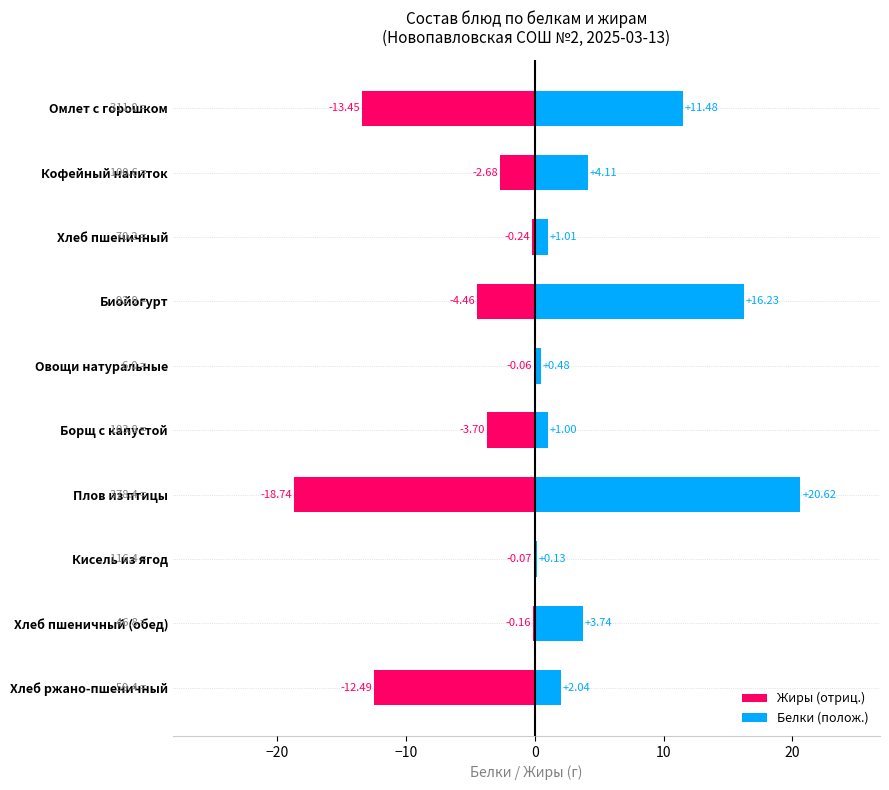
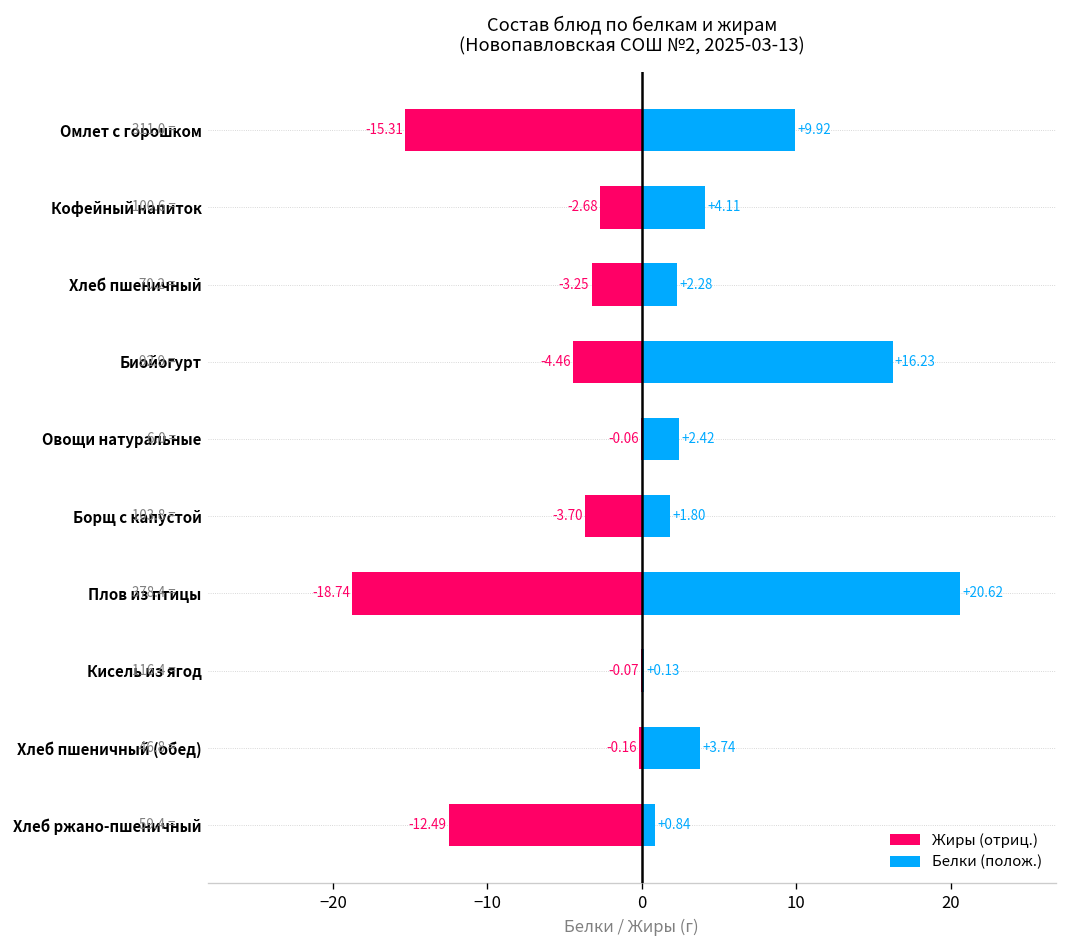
Жиры (отриц.), Омлет с горошком: -13.45 -> -15.31
Белки (полож.), Омлет с горошком: +11.48 -> +9.92
Жиры (отриц.), Хлеб пшеничный: -0.24 -> -3.25
Белки (полож.), Хлеб пшеничный: +1.01 -> +2.28
Белки (полож.), Овощи натуральные: +0.48 -> +2.42
Белки (полож.), Борщ с капустой: +1.00 -> +1.80
Белки (полож.), Хлеб ржано-пшеничный: +2.04 -> +0.84
